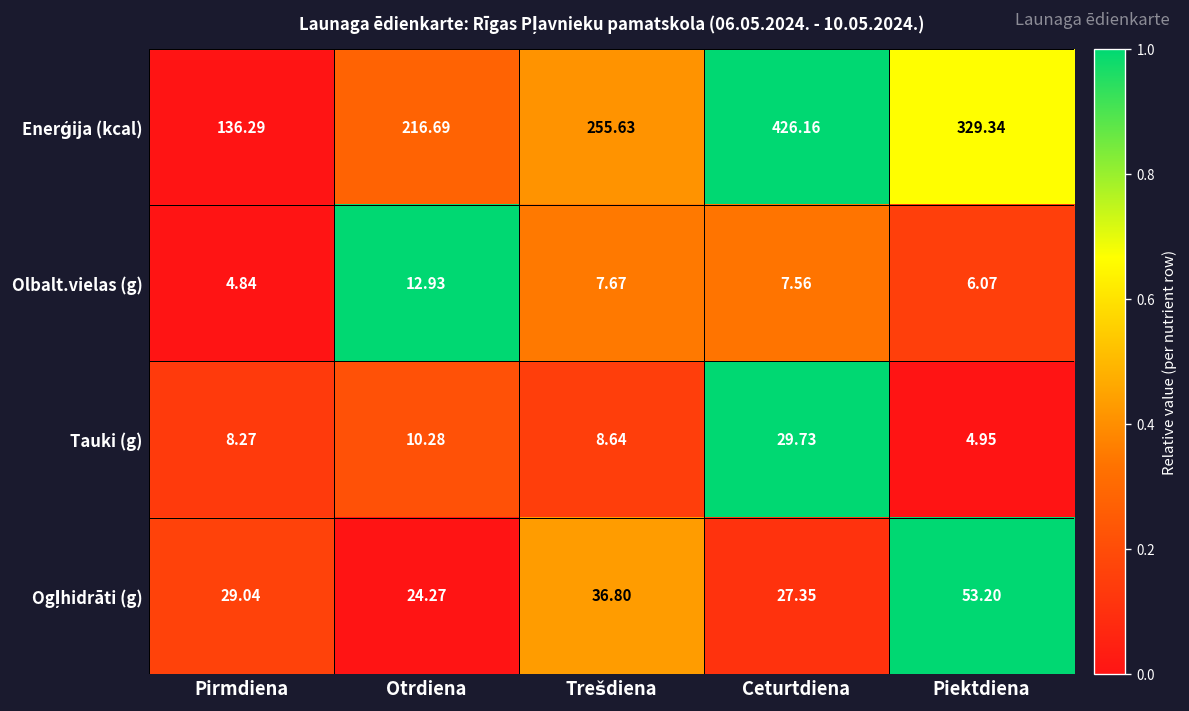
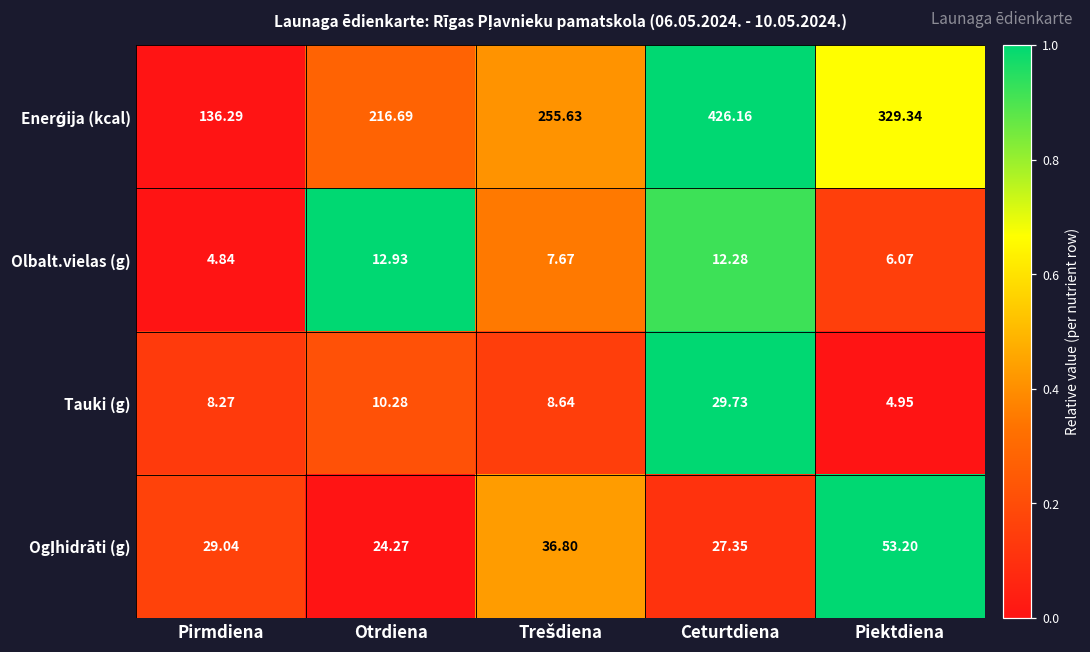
Olbalt.vielas (g), Ceturtdiena: 7.56 -> 12.28
